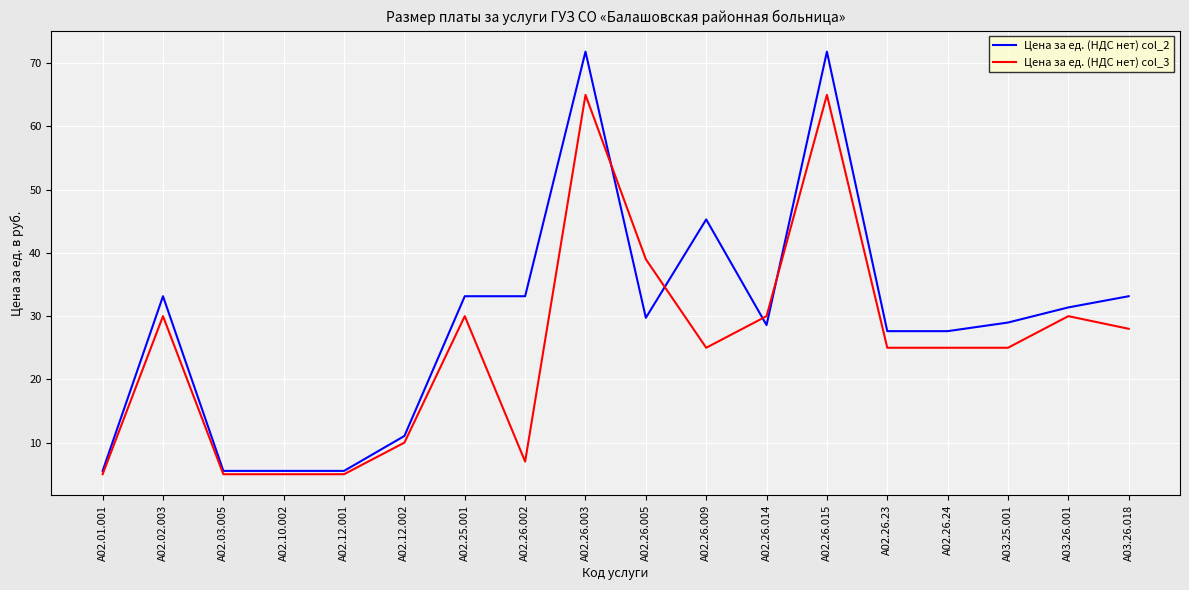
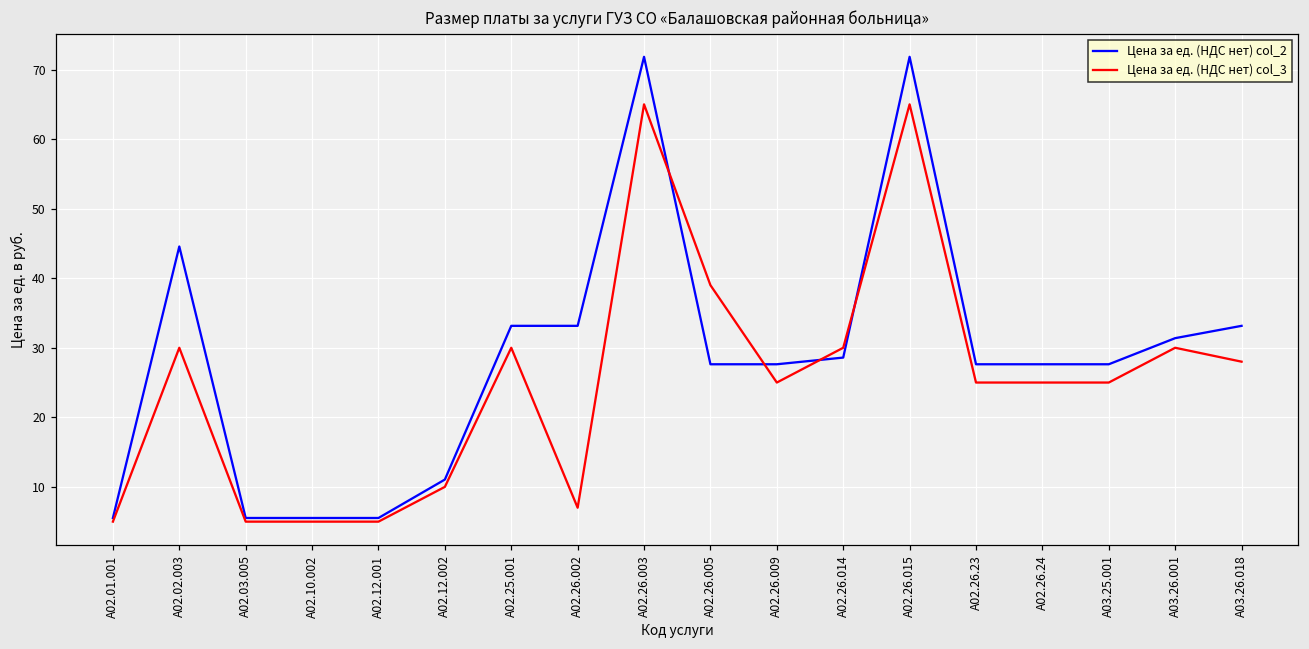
Цена за ед. (НДС нет) col_2, A02.02.003: 33 -> 45
Цена за ед. (НДС нет) col_2, А02.26.005: 30 -> 28
Цена за ед. (НДС нет) col_2, А02.26.009: 45 -> 28
Цена за ед. (НДС нет) col_2, А03.25.001: 29 -> 28
